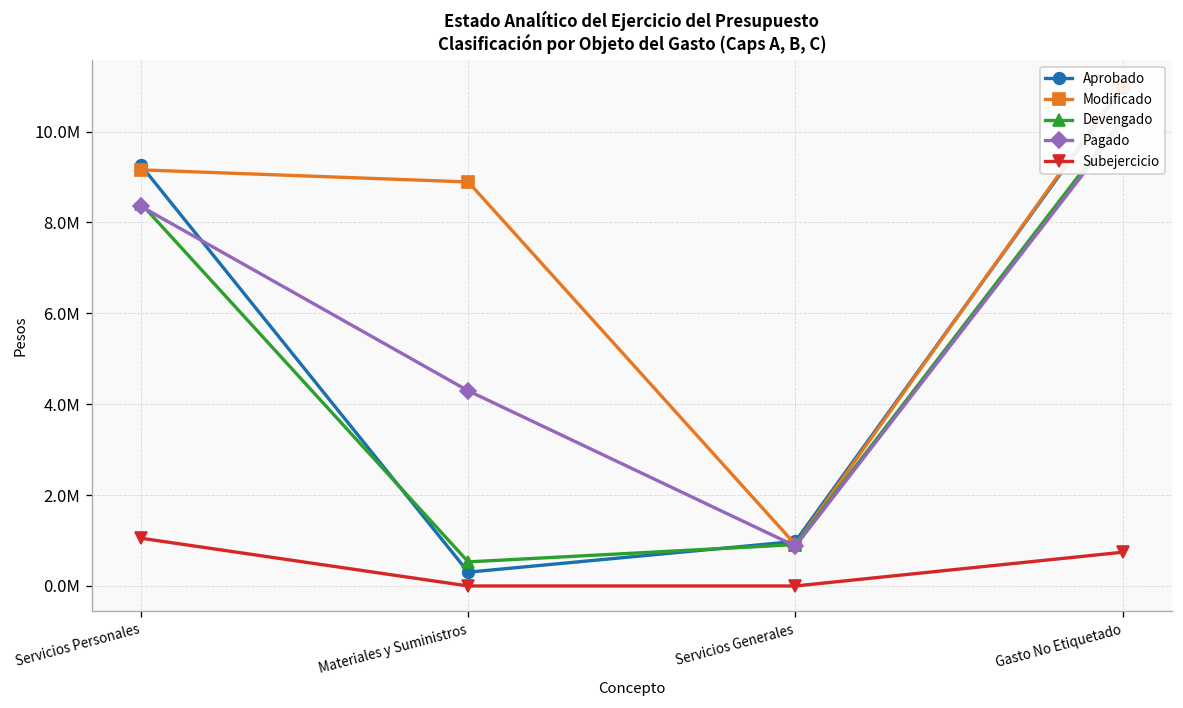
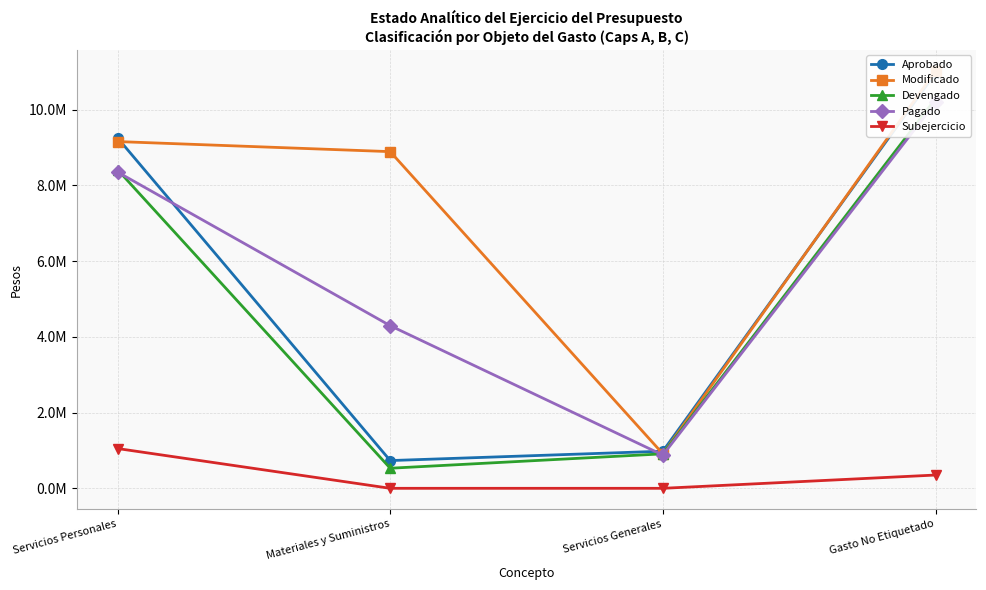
Aprobado, Materiales y Suministros: 300000 -> 700000
Subejercicio, Gasto No Etiquetado: 700000 -> 400000
